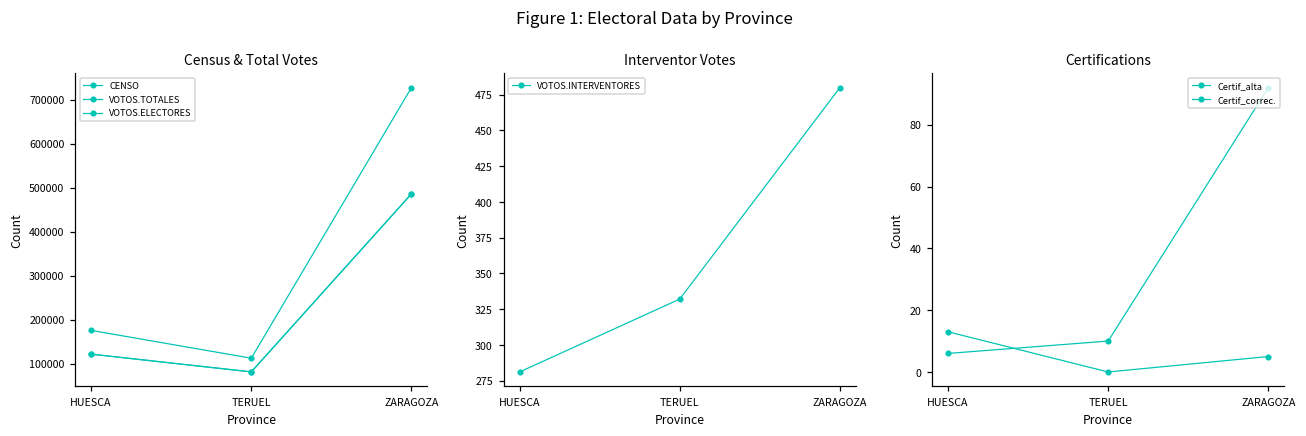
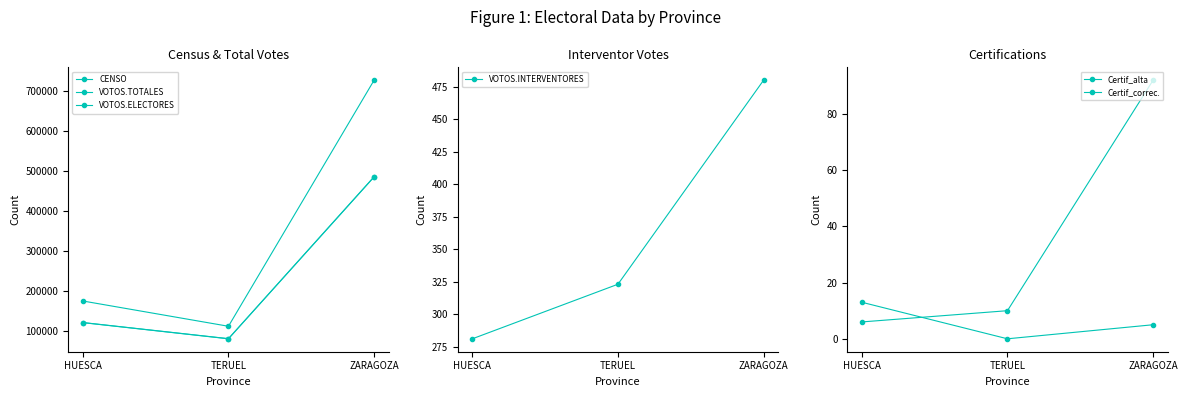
Interventor Votes, TERUEL: 332 -> 323
